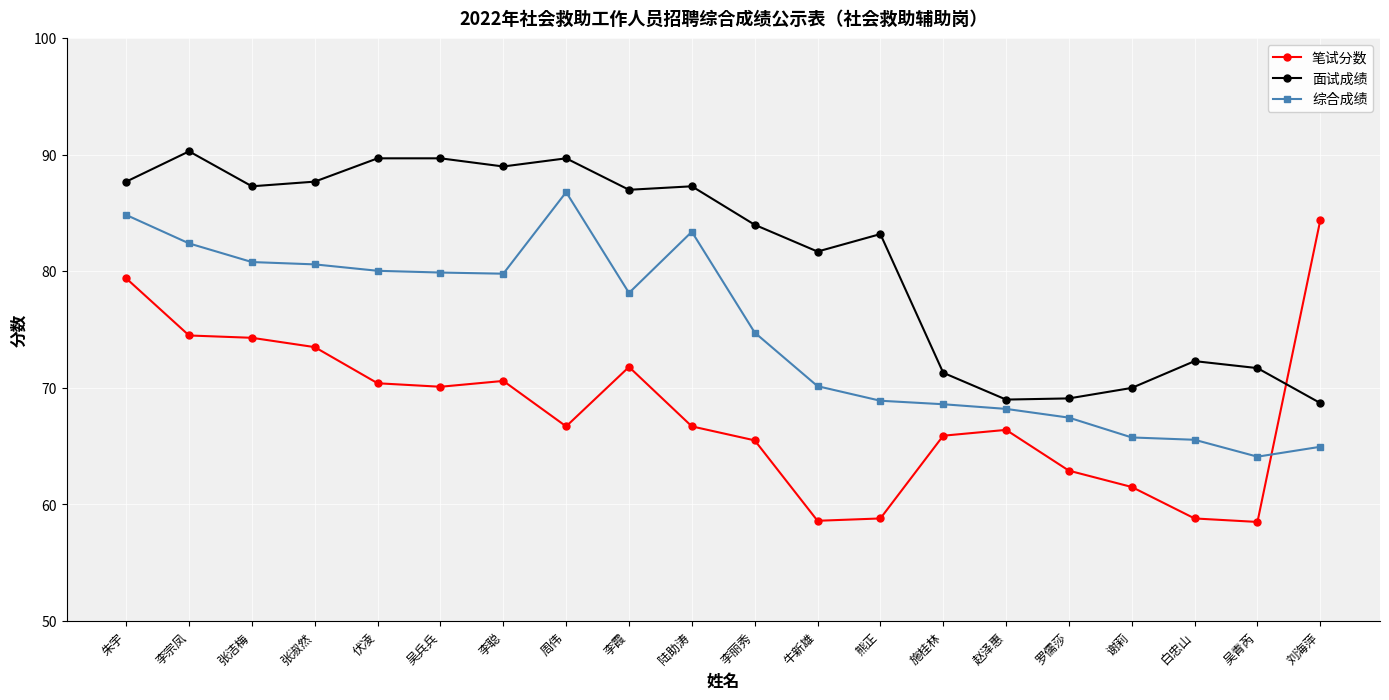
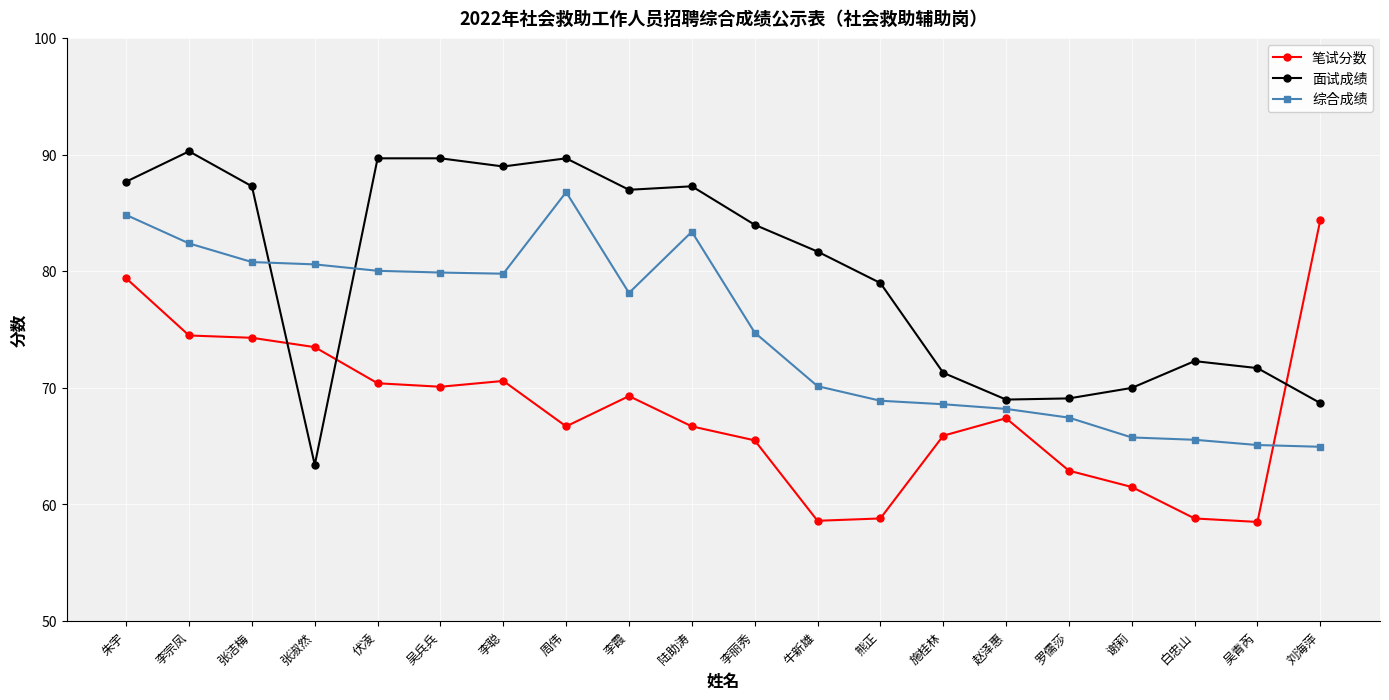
面试成绩, 张淑然: 87.7 -> 63.4
笔试分数, 李霞: 71.8 -> 69.3
面试成绩, 熊正: 83.2 -> 79.0
笔试分数, 赵泽惠: 66.4 -> 67.4
综合成绩, 吴青芮: 64.1 -> 65.1
